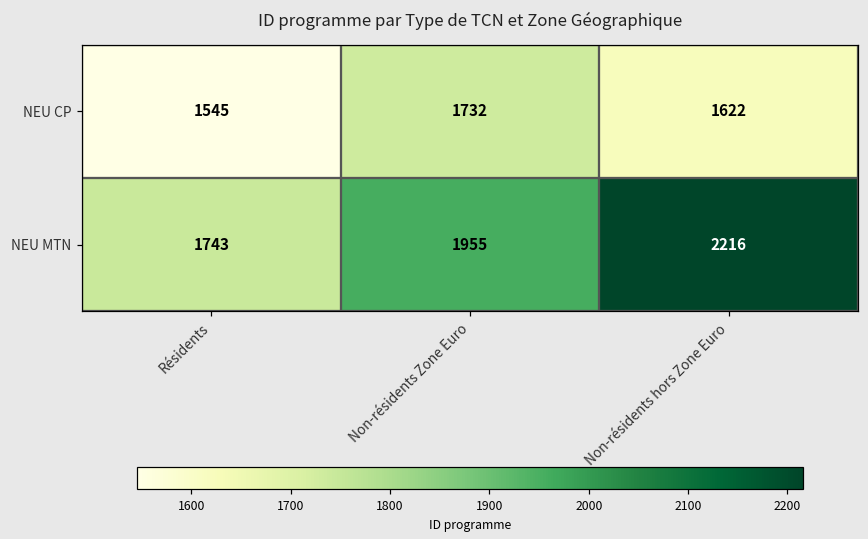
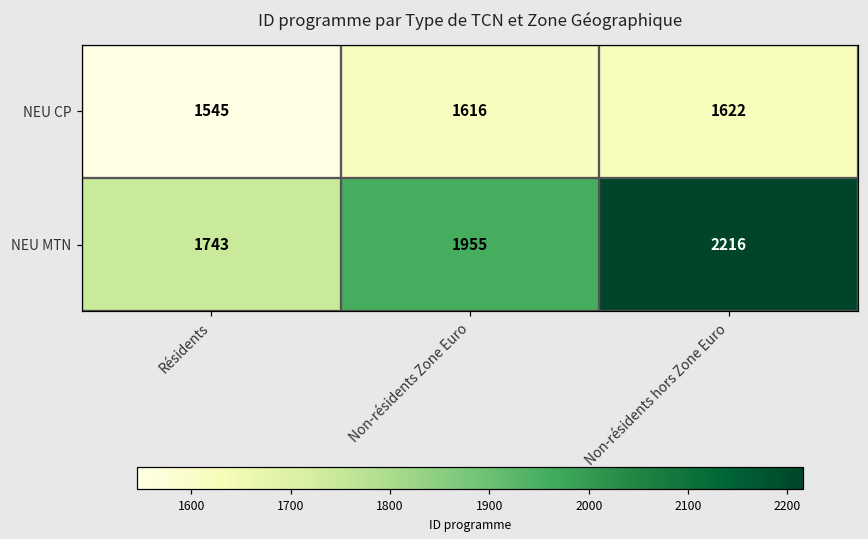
NEU CP, Non-résidents Zone Euro: 1732 -> 1616
